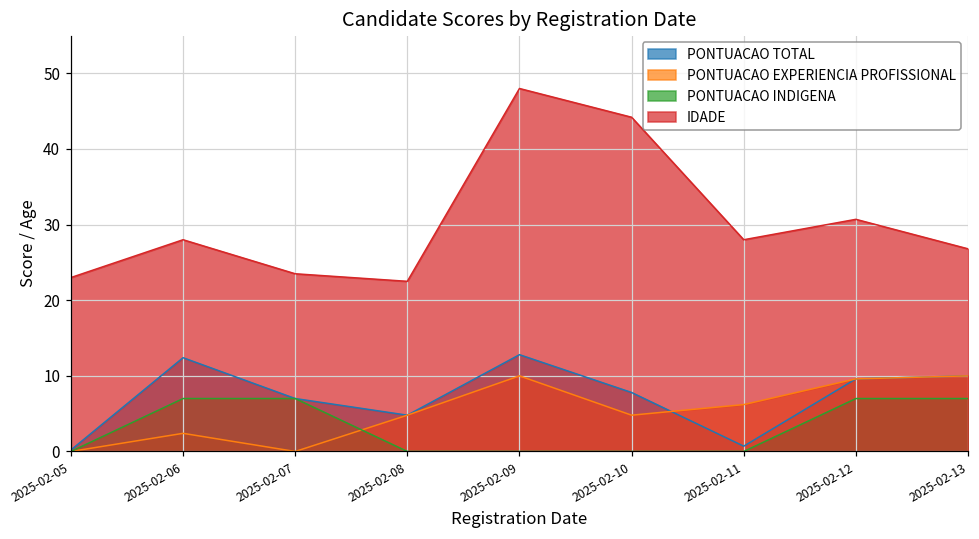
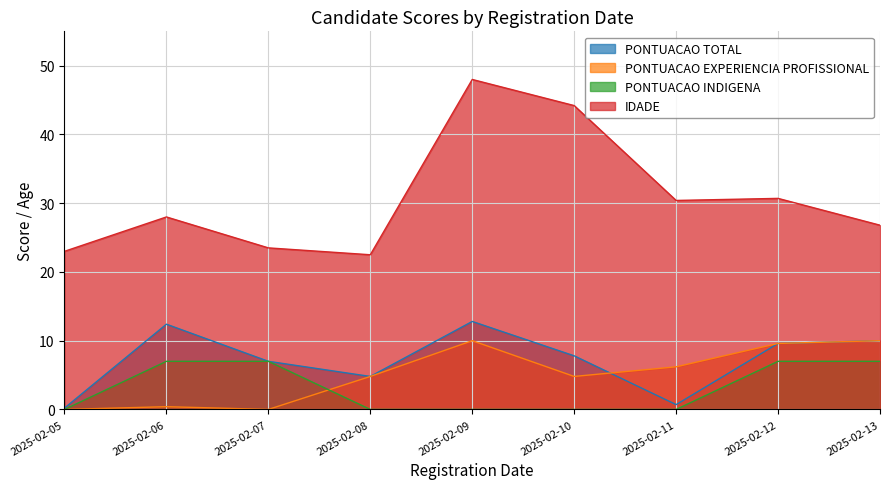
PONTUACAO EXPERIENCIA PROFISSIONAL, 2025-02-06: 2 -> 0
IDADE, 2025-02-11: 28 -> 30
